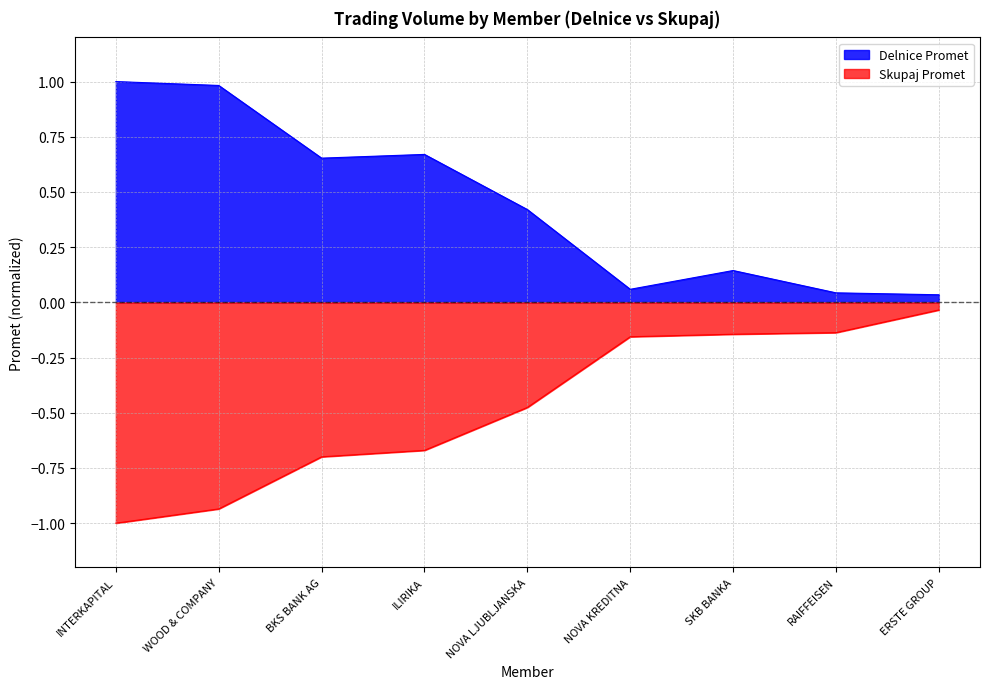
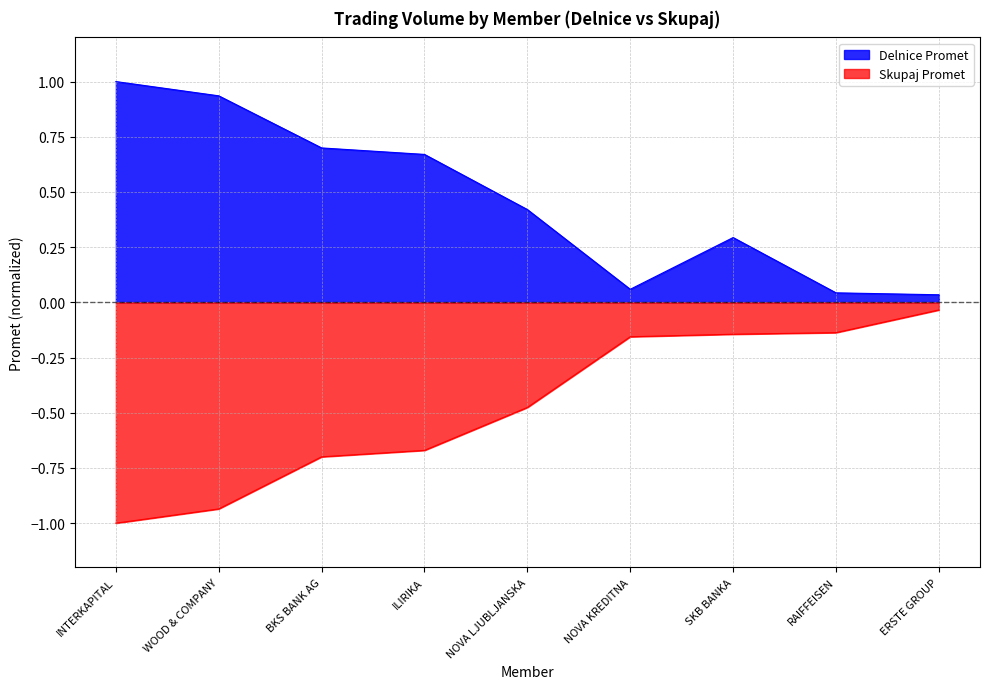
Delnice Promet, WOOD & COMPANY: 0.98 -> 0.94
Delnice Promet, BKS BANK AG: 0.65 -> 0.70
Delnice Promet, SKB BANKA: 0.14 -> 0.29
